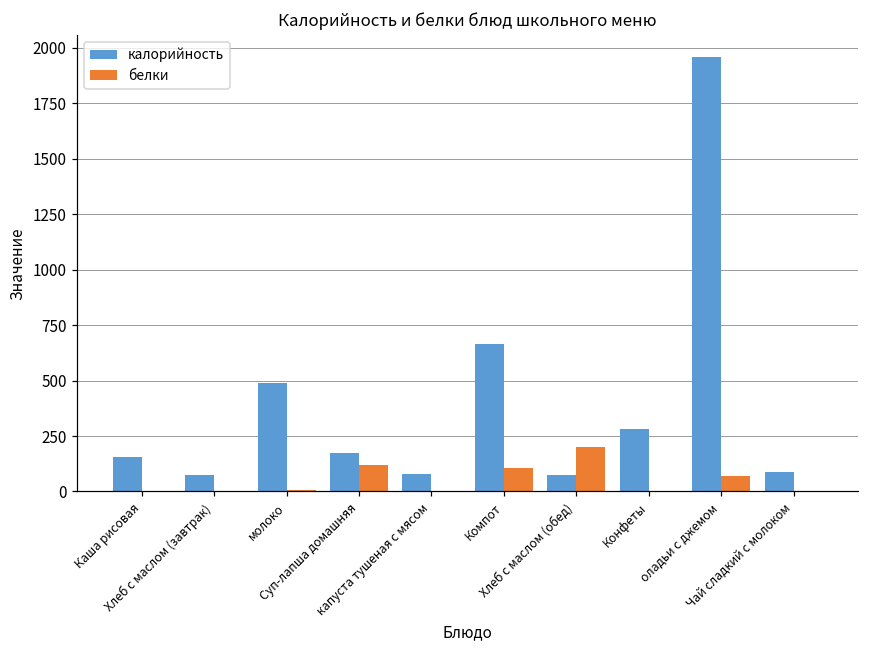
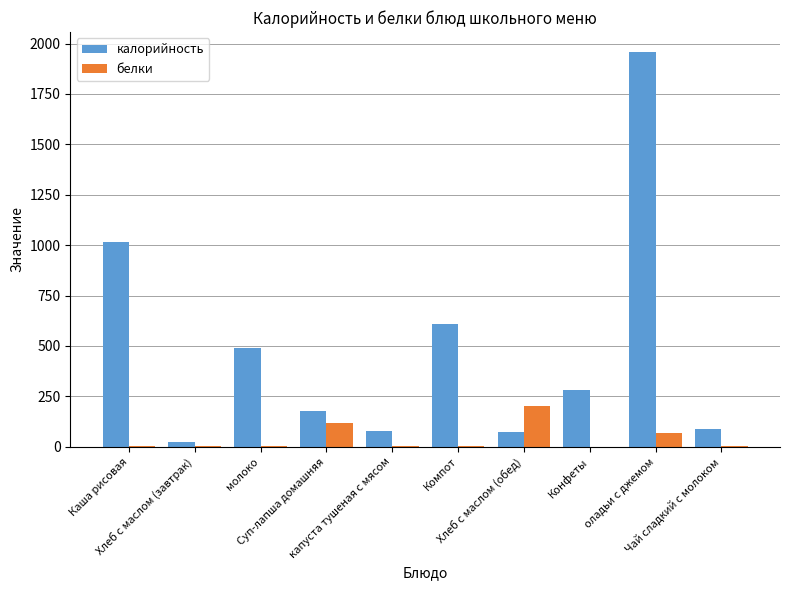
калорийность, Каша рисовая: 160 -> 1020
калорийность, Хлеб с маслом (завтрак): 80 -> 30
калорийность, Компот: 660 -> 610
белки, Компот: 100 -> 0
